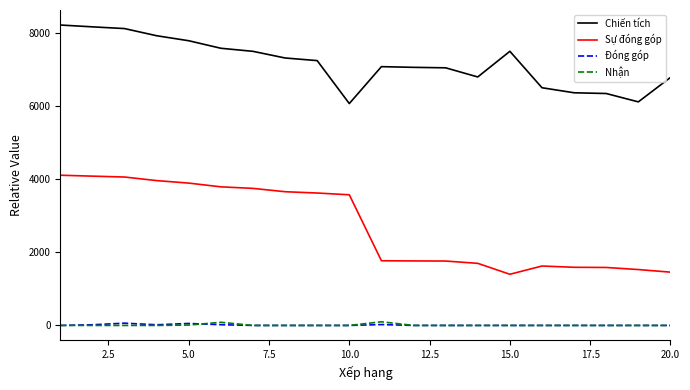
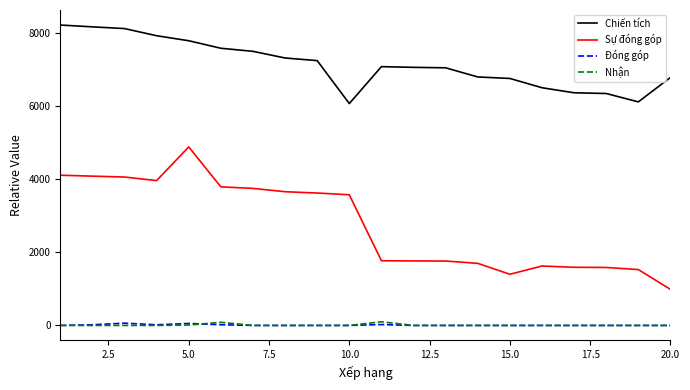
Sự đóng góp, 5.0: 3900 -> 4900
Chiến tích, 15.0: 7500 -> 6800
Sự đóng góp, 20.0: 1500 -> 1000
